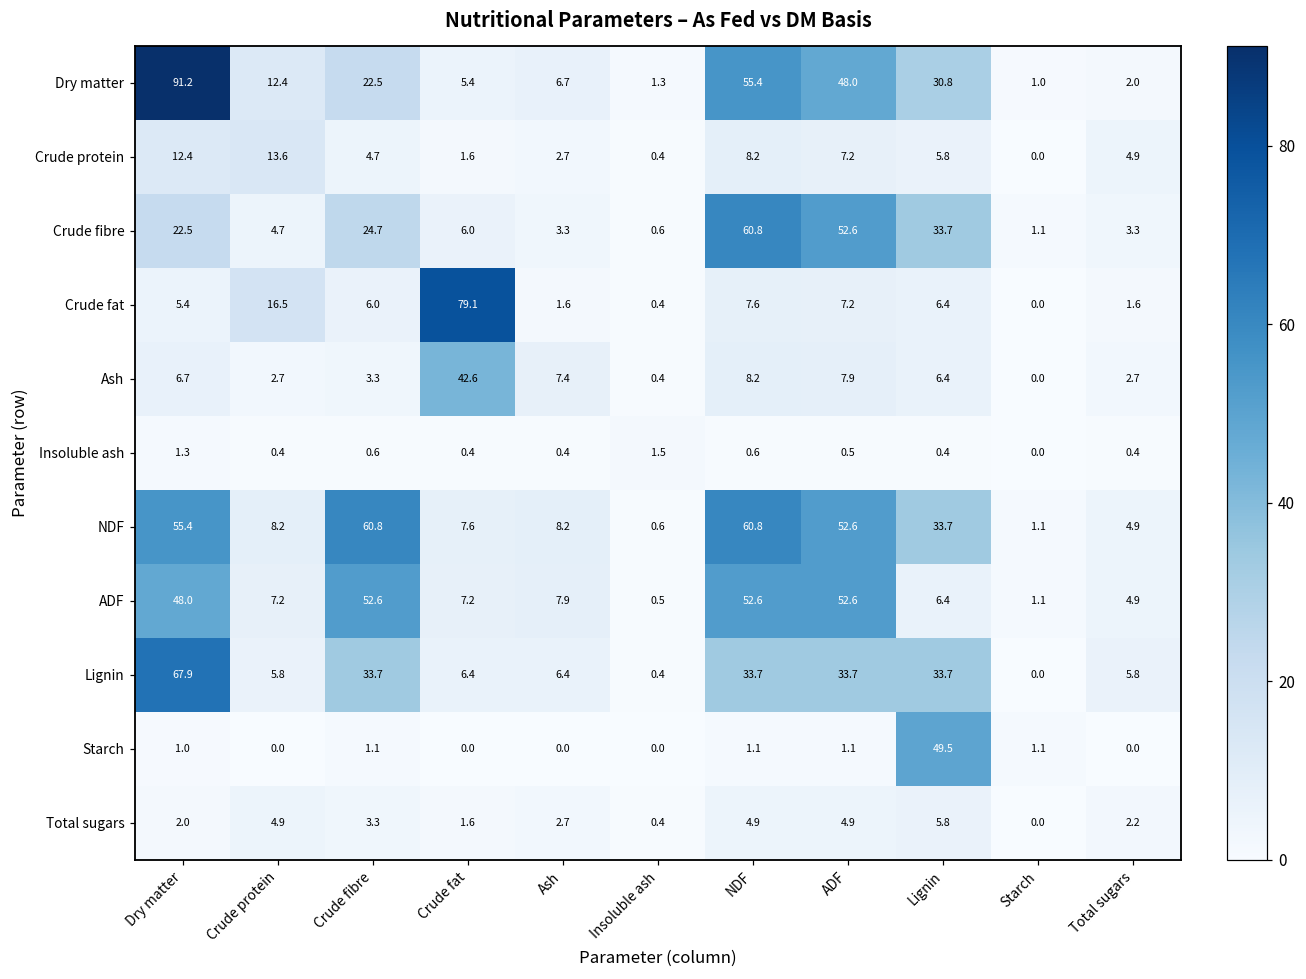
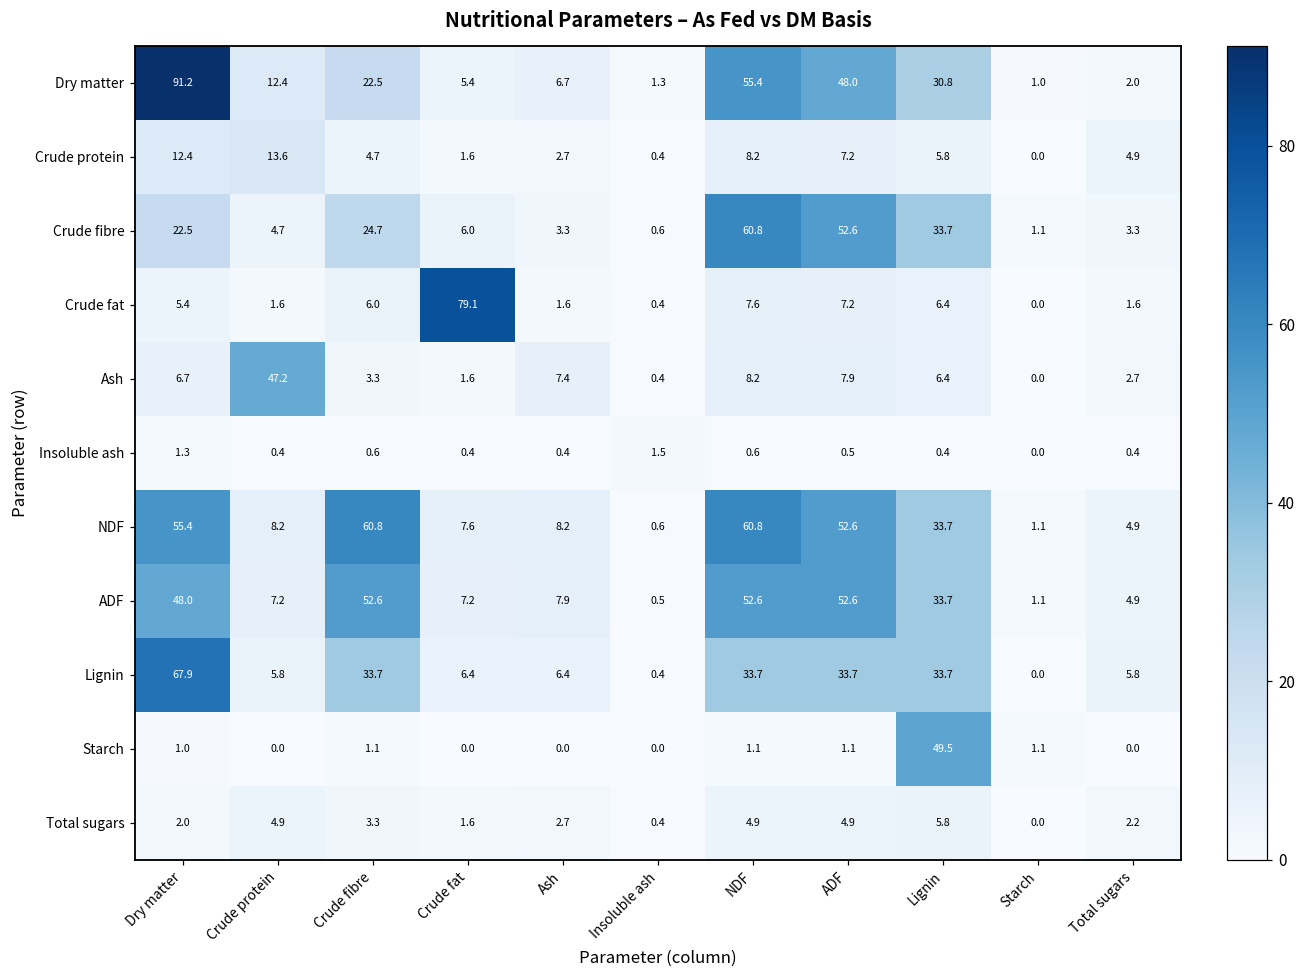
Crude fat, Crude protein: 16.5 -> 1.6
Ash, Crude protein: 2.7 -> 47.2
Ash, Crude fat: 42.6 -> 1.6
ADF, Lignin: 6.4 -> 33.7
